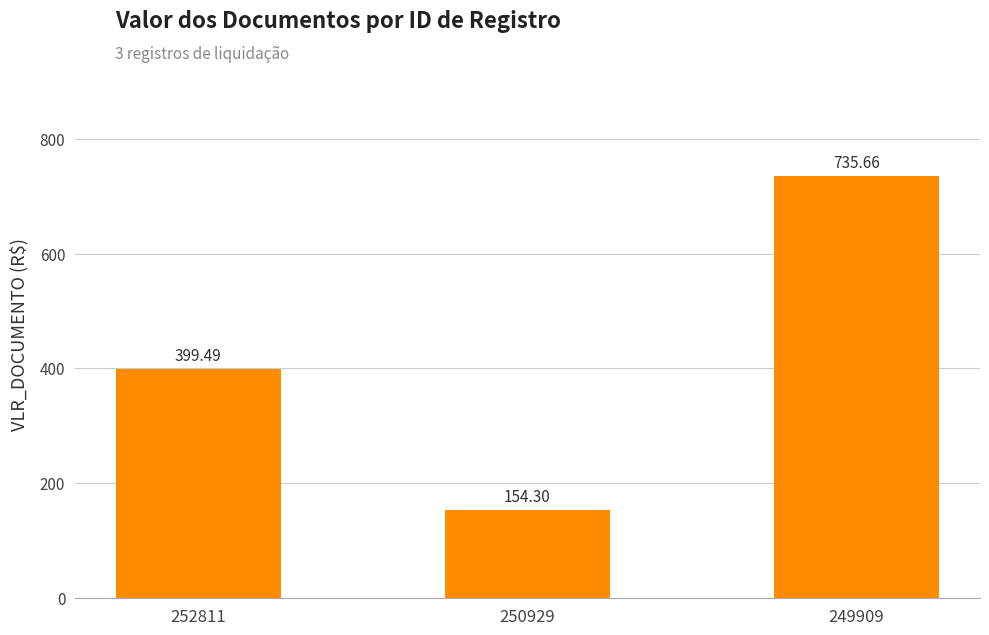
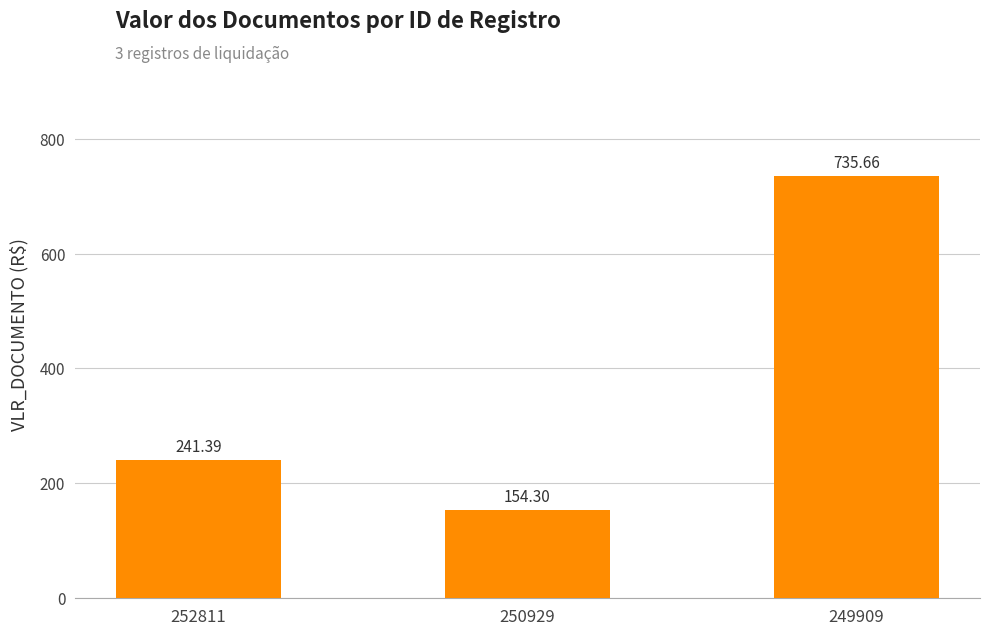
252811: 399.49 -> 241.39
